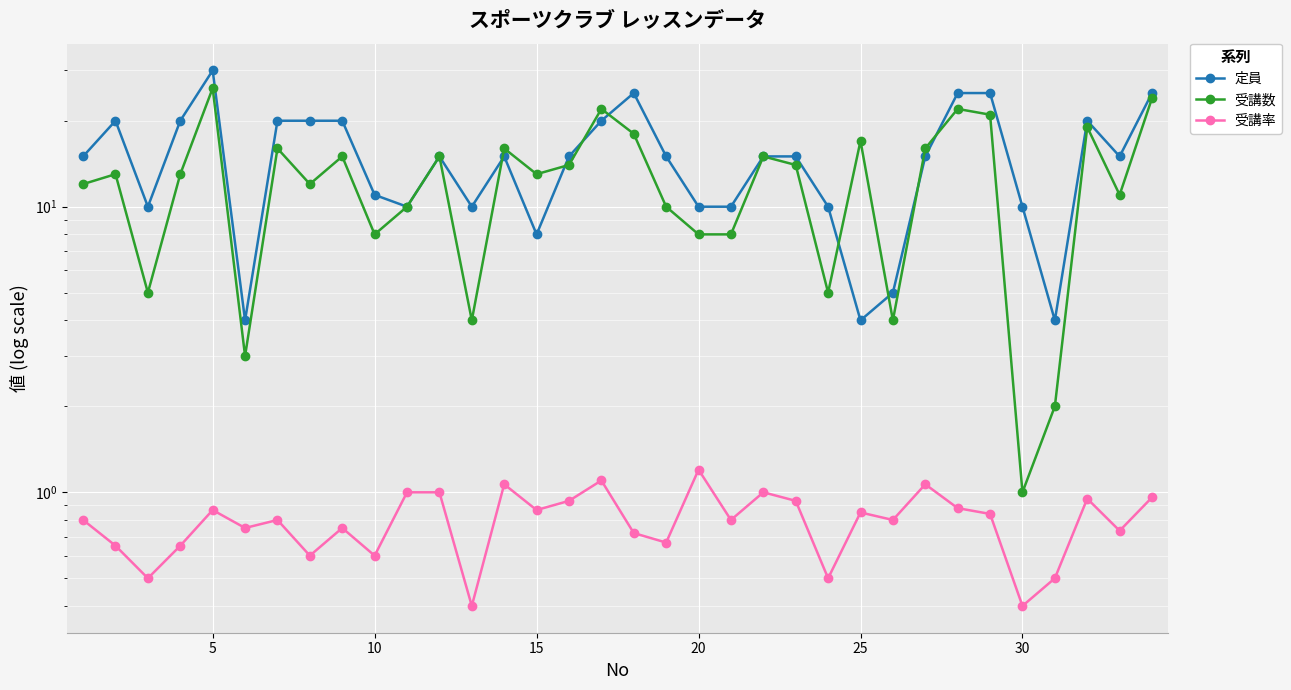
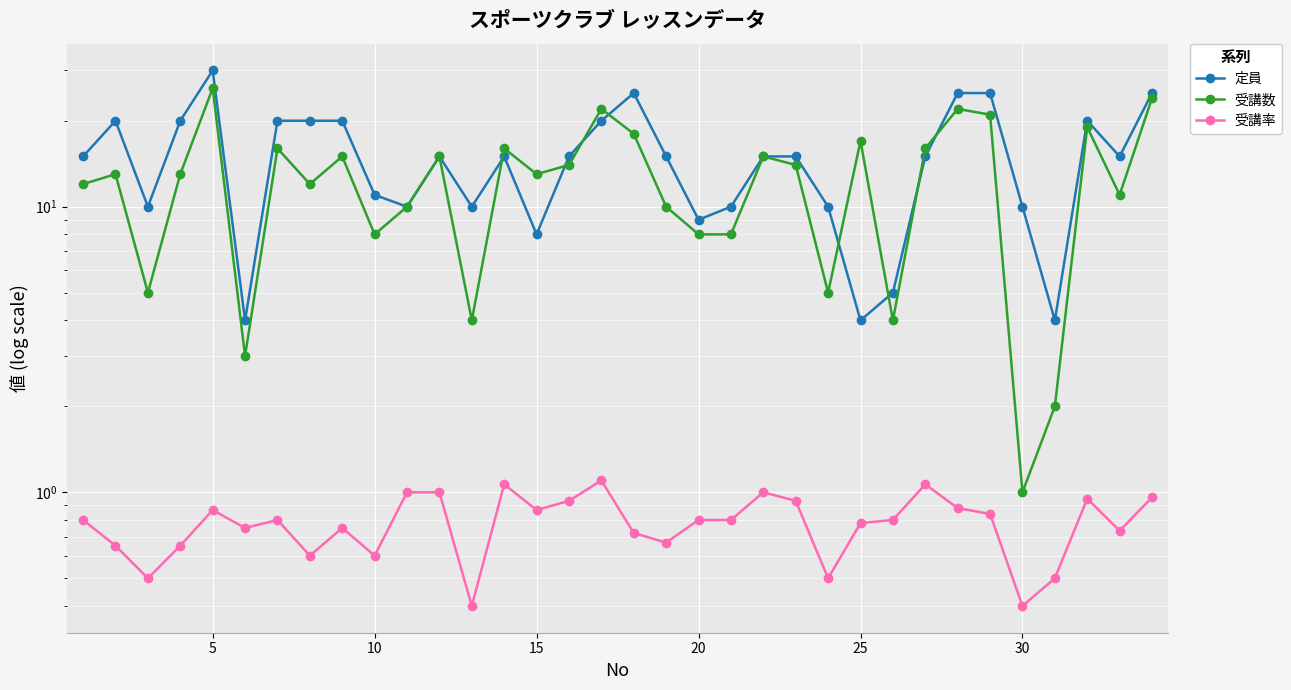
定員, 20: 10 -> 9
受講率, 20: 1.2 -> 0.8
受講率, 25: 0.85 -> 0.78
